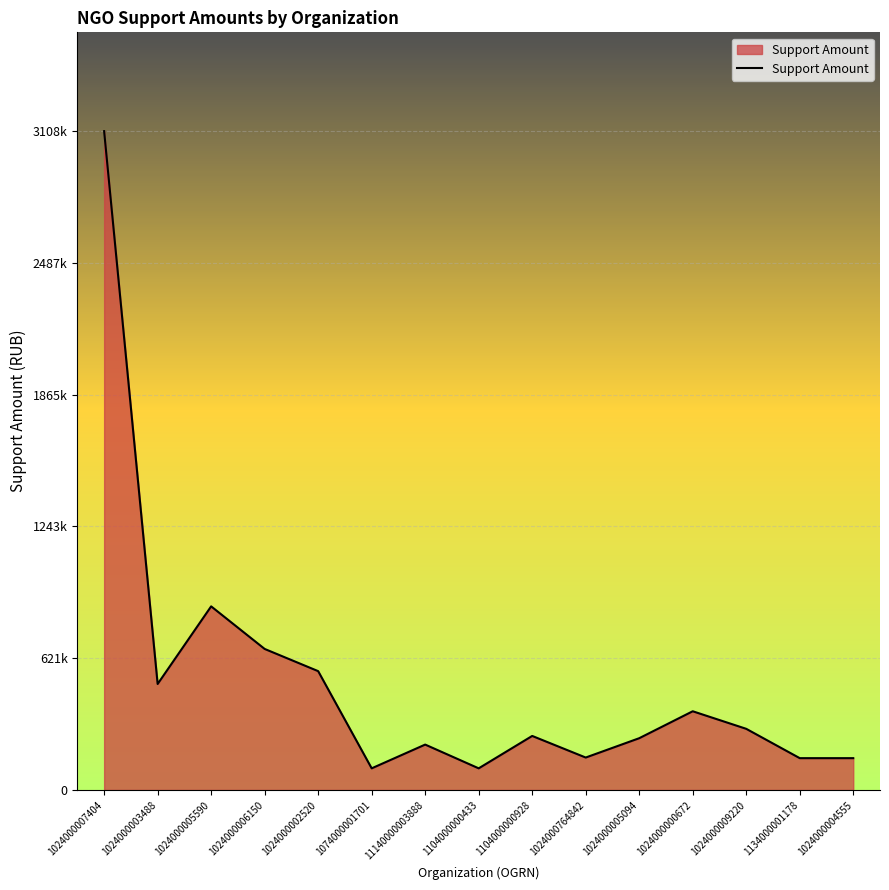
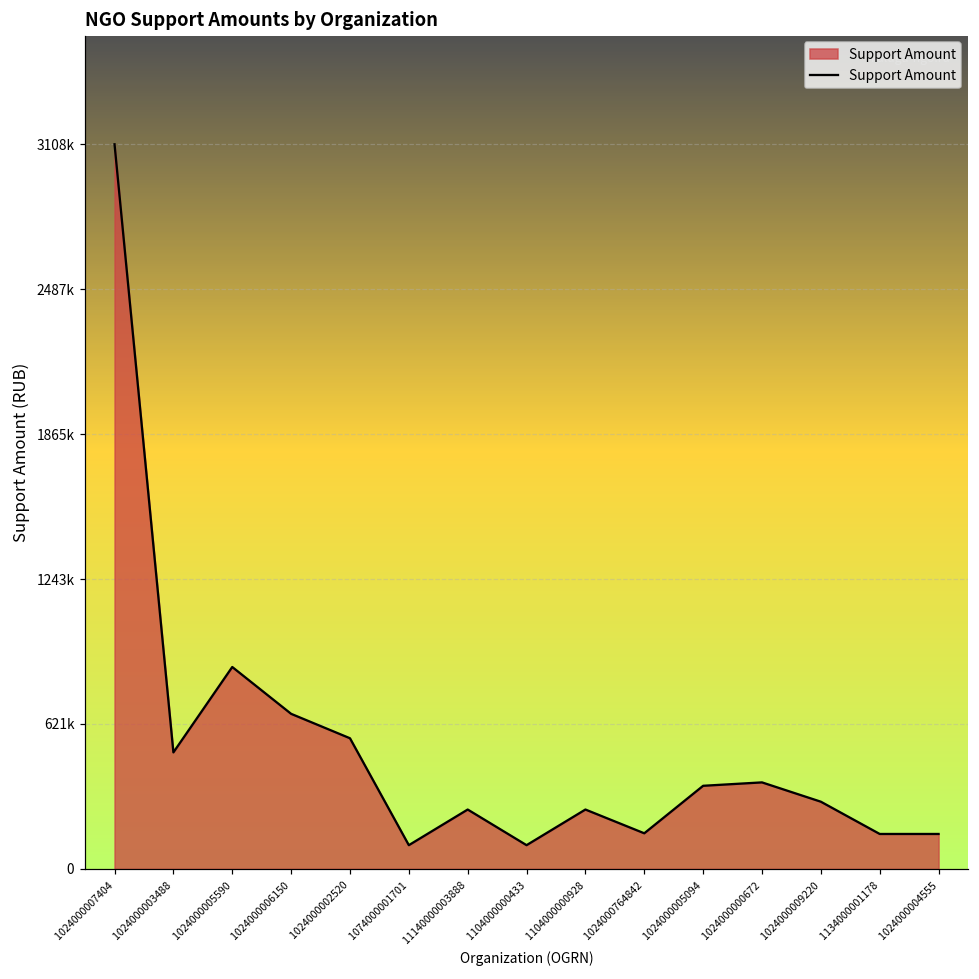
11140000003888: 210000 -> 250000
1024000005094: 240000 -> 360000
